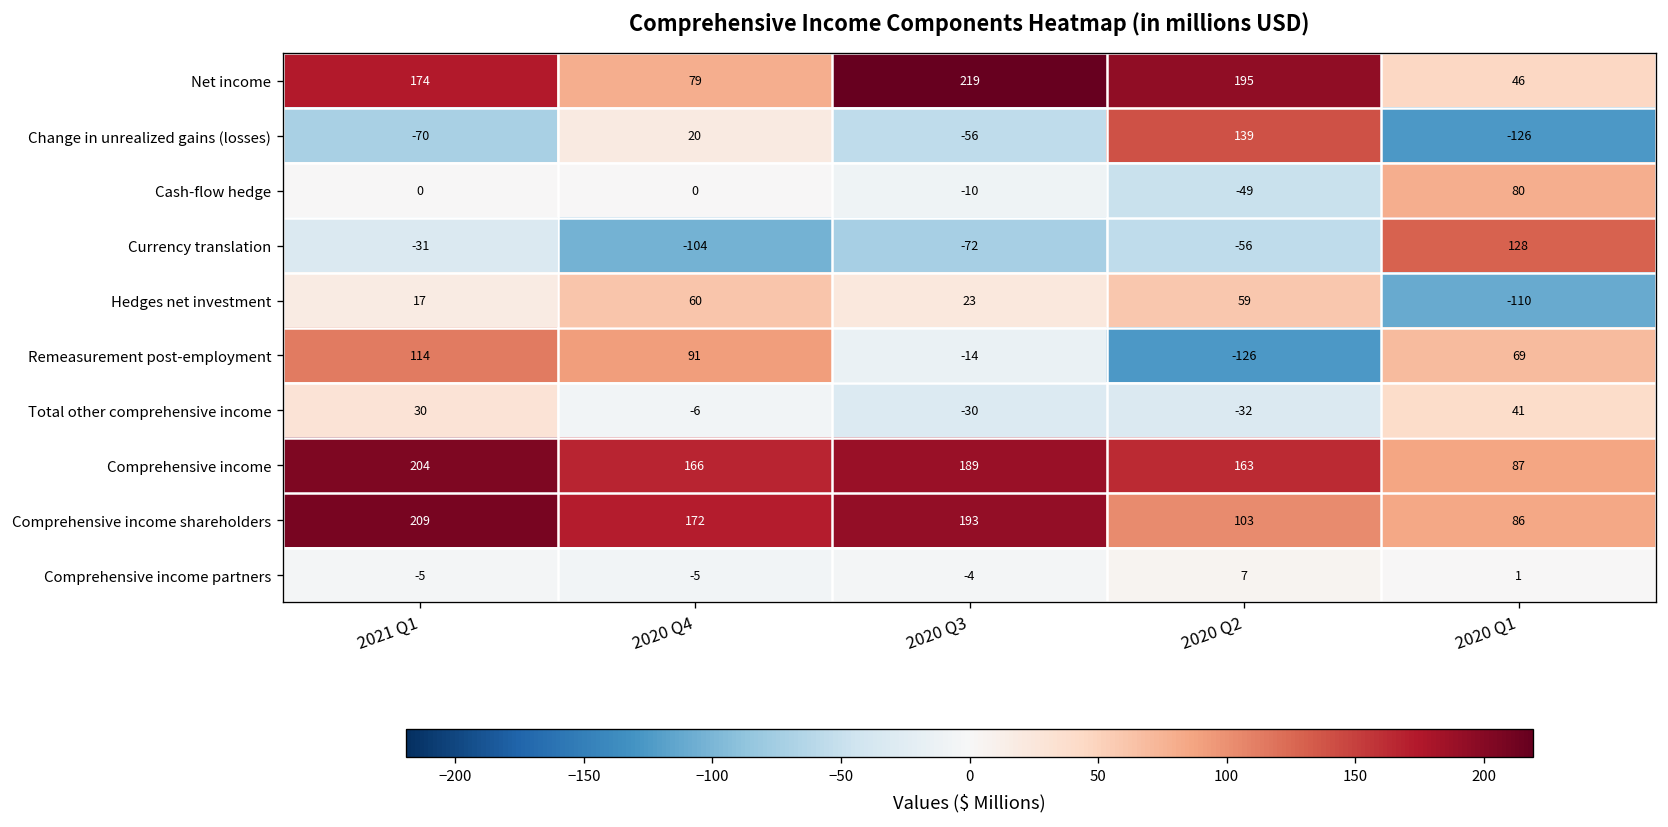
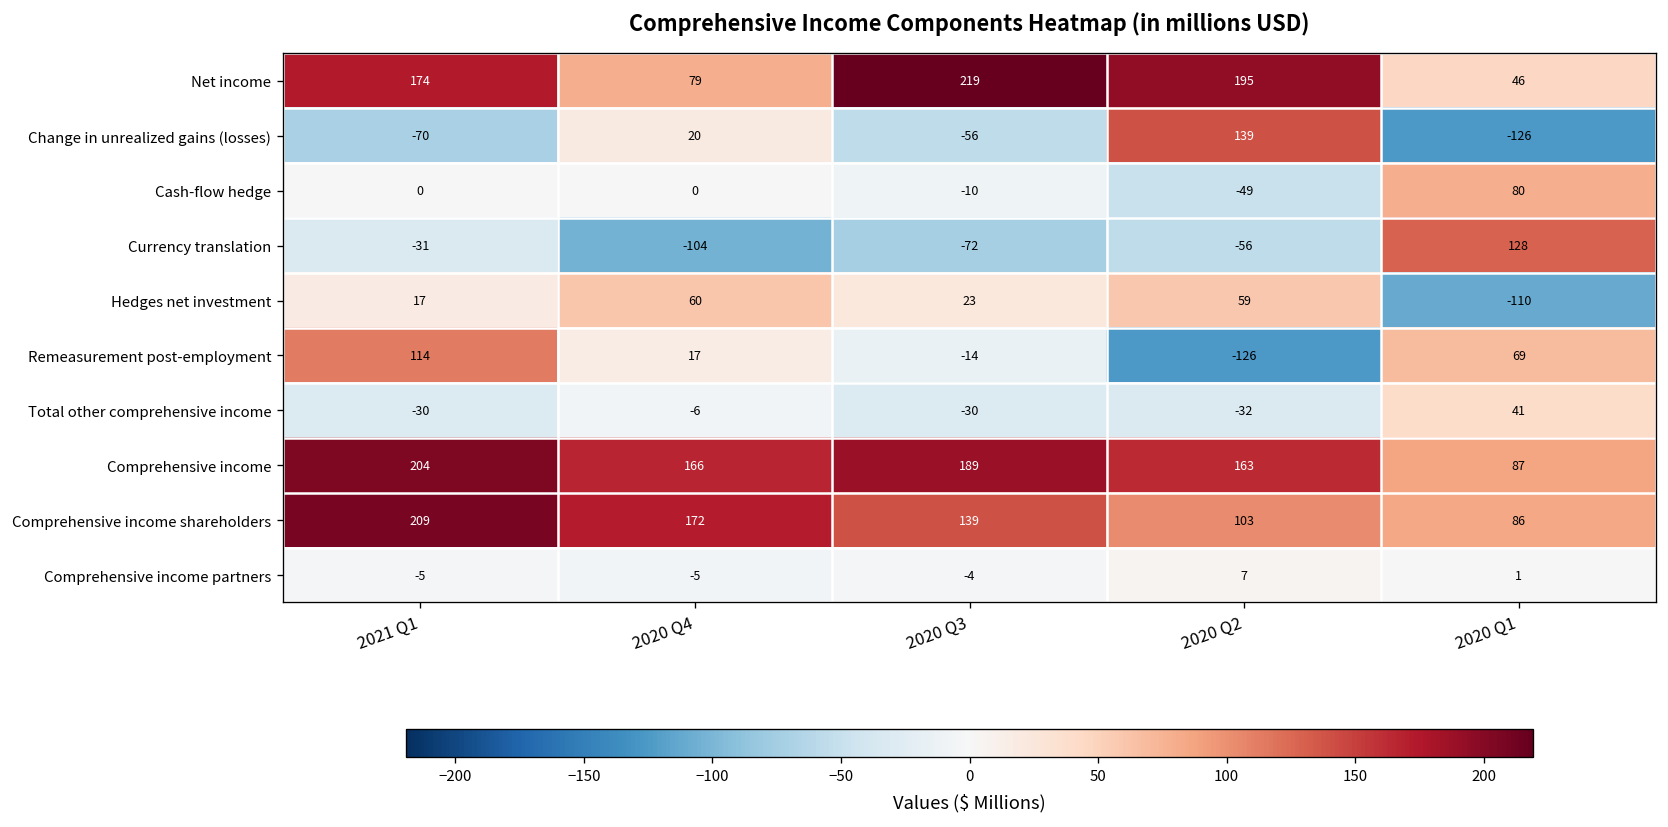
Remeasurement post-employment, 2020 Q4: 91 -> 17
Total other comprehensive income, 2021 Q1: 30 -> -30
Comprehensive income shareholders, 2020 Q3: 193 -> 139
